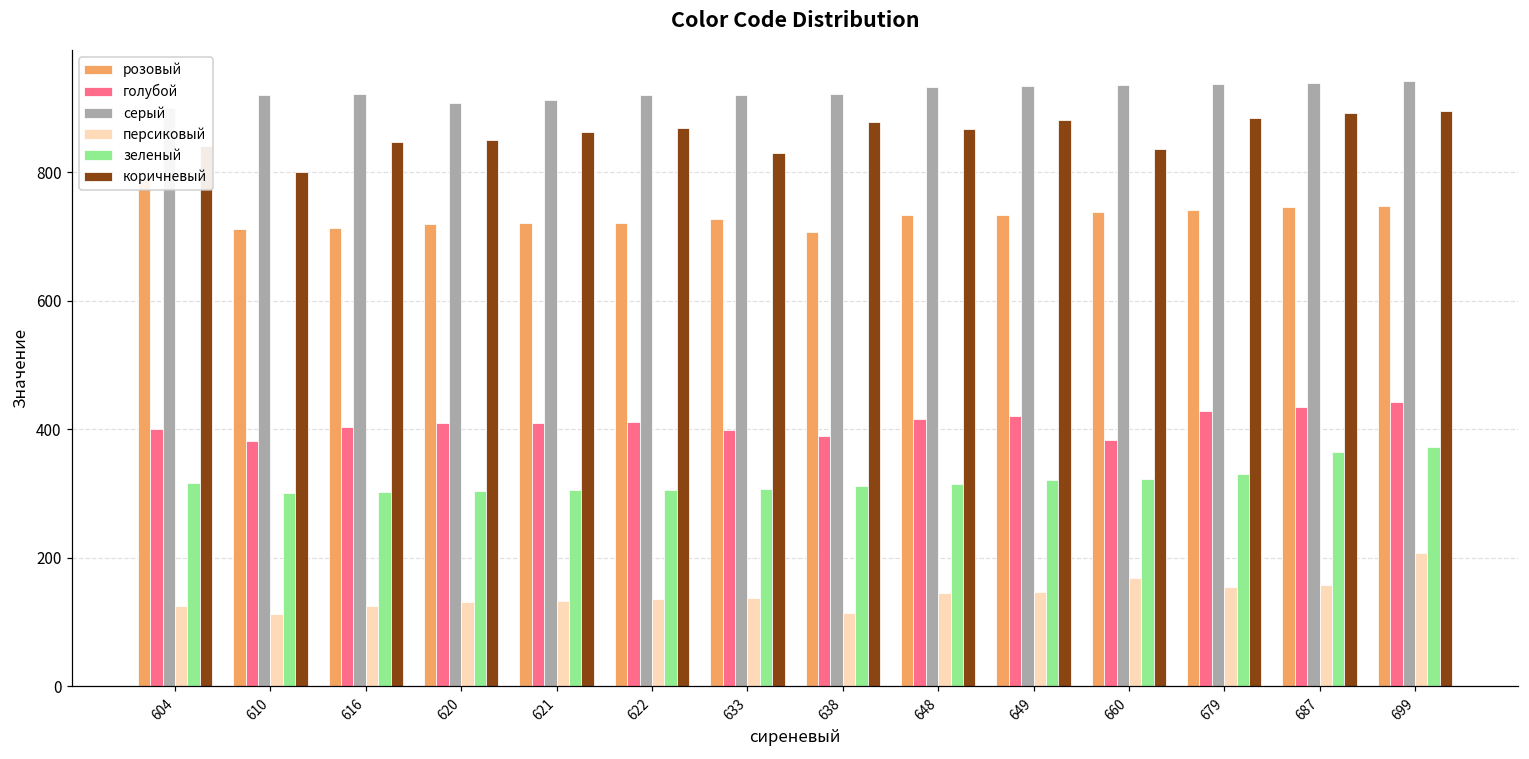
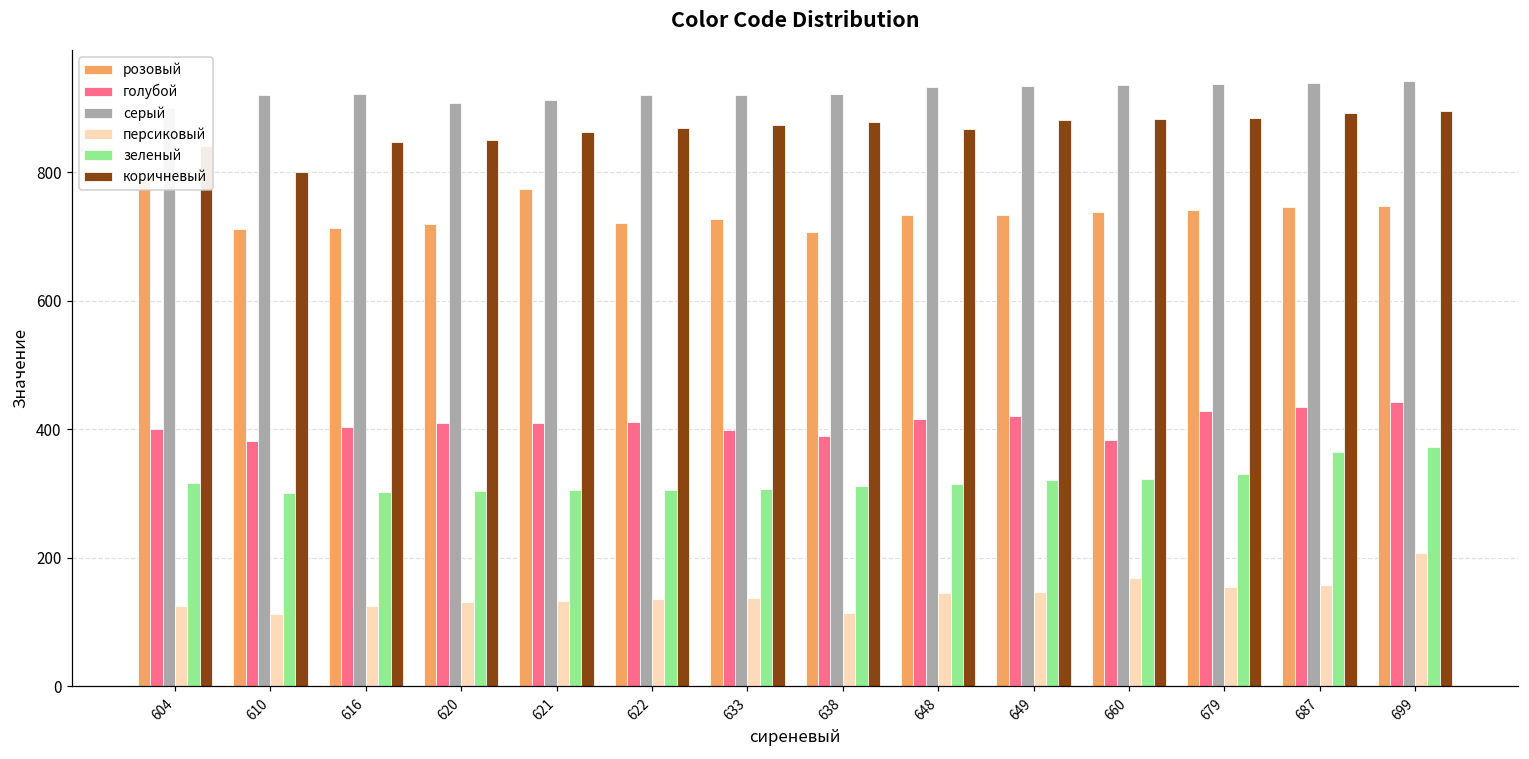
розовый, 621: 720 -> 770
коричневый, 633: 830 -> 870
коричневый, 660: 840 -> 880
